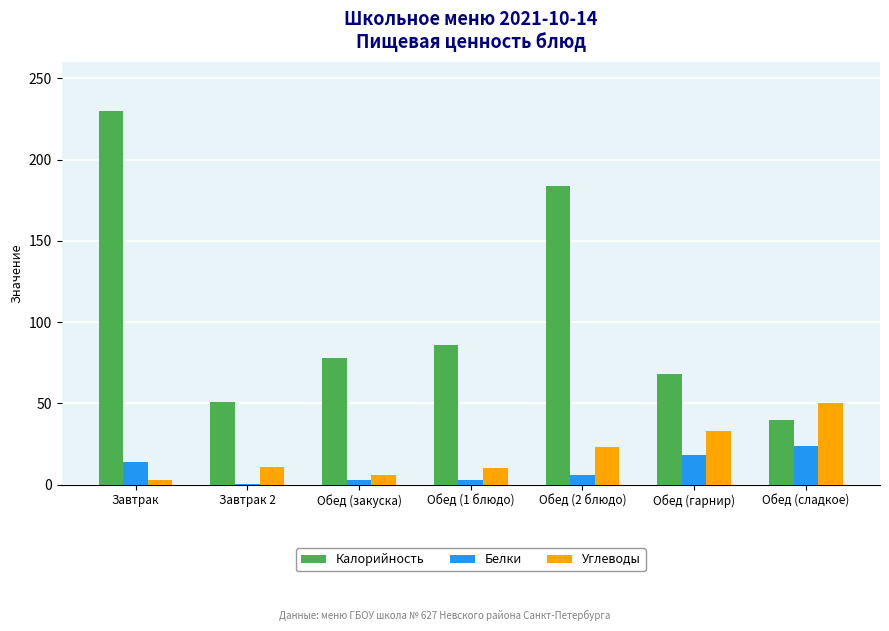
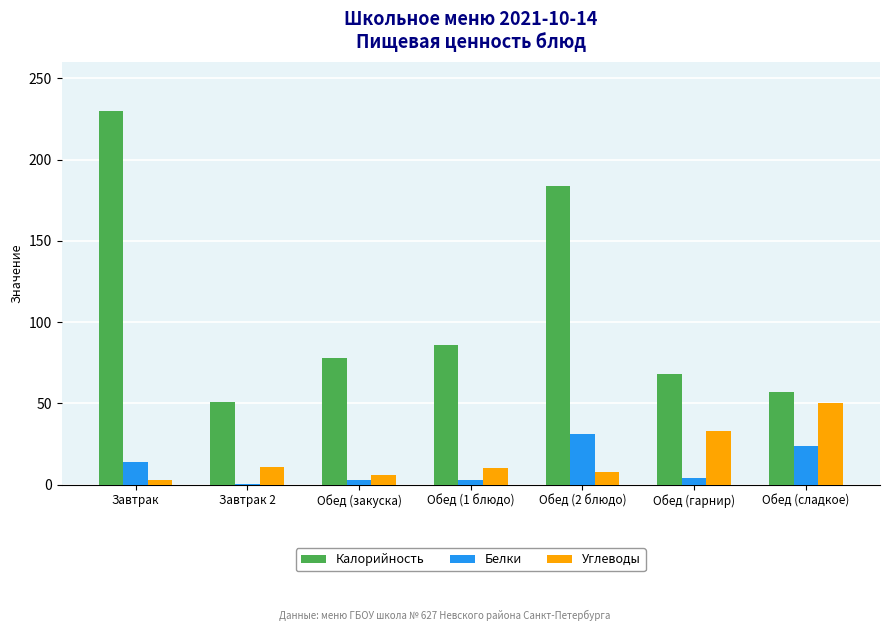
Белки, Обед (2 блюдо): 6 -> 31
Углеводы, Обед (2 блюдо): 23 -> 8
Белки, Обед (гарнир): 18 -> 4
Калорийность, Обед (сладкое): 40 -> 57
